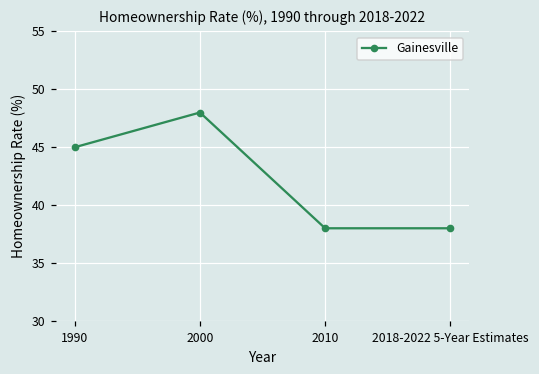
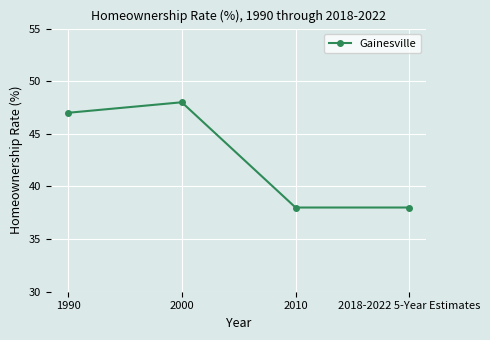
1990: 45 -> 47
